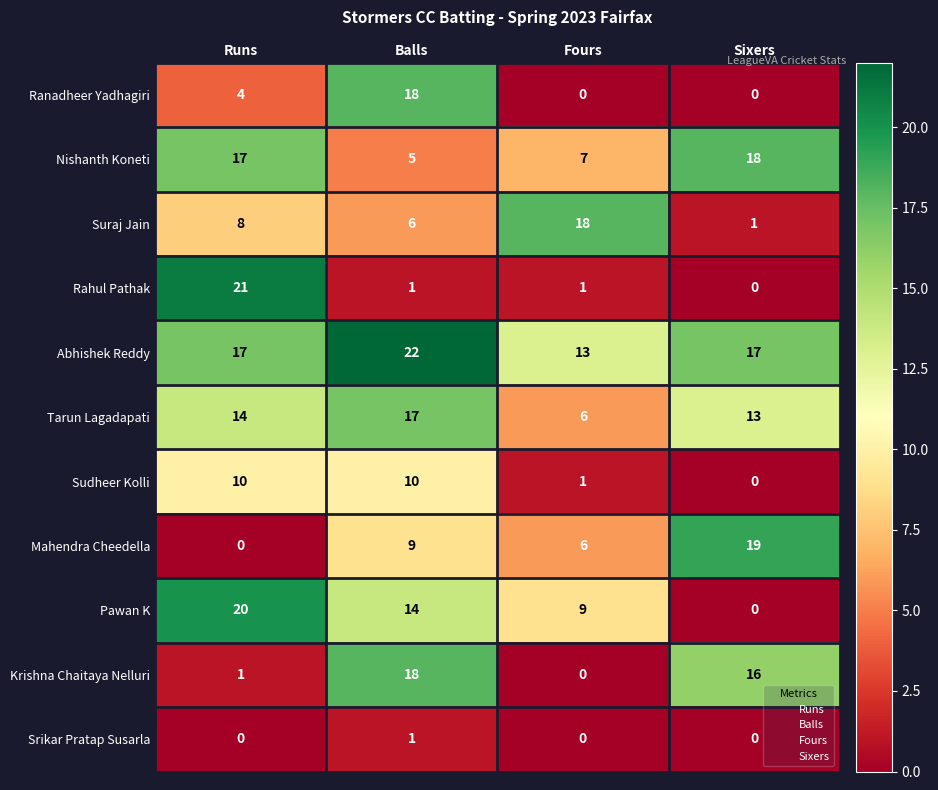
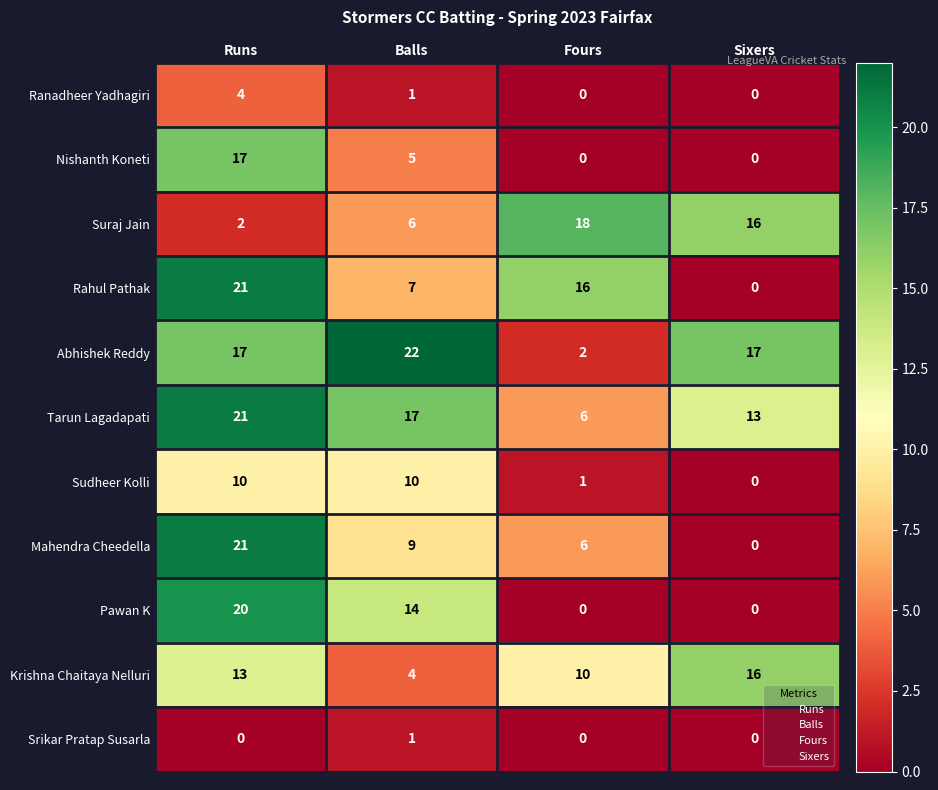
Ranadheer Yadhagiri, Balls: 18 -> 1
Nishanth Koneti, Fours: 7 -> 0
Nishanth Koneti, Sixers: 18 -> 0
Suraj Jain, Runs: 8 -> 2
Suraj Jain, Sixers: 1 -> 16
Rahul Pathak, Balls: 1 -> 7
Rahul Pathak, Fours: 1 -> 16
Abhishek Reddy, Fours: 13 -> 2
Tarun Lagadapati, Runs: 14 -> 21
Mahendra Cheedella, Runs: 0 -> 21
Mahendra Cheedella, Sixers: 19 -> 0
Pawan K, Fours: 9 -> 0
Krishna Chaitaya Nelluri, Runs: 1 -> 13
Krishna Chaitaya Nelluri, Balls: 18 -> 4
Krishna Chaitaya Nelluri, Fours: 0 -> 10
